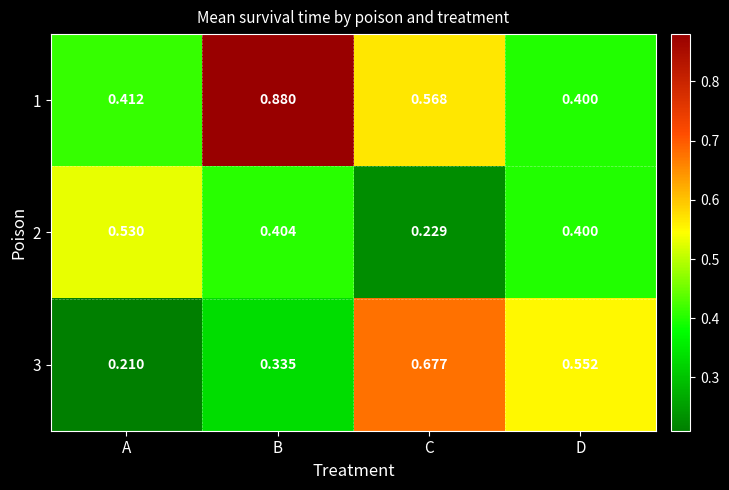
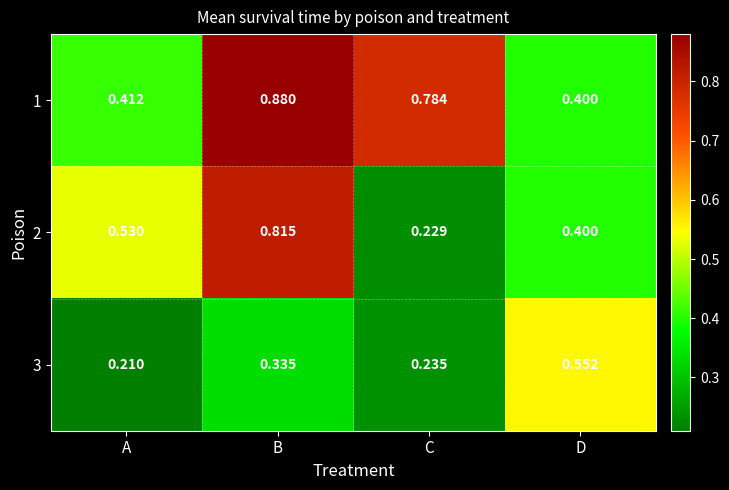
1, C: 0.568 -> 0.784
2, B: 0.404 -> 0.815
3, C: 0.677 -> 0.235
